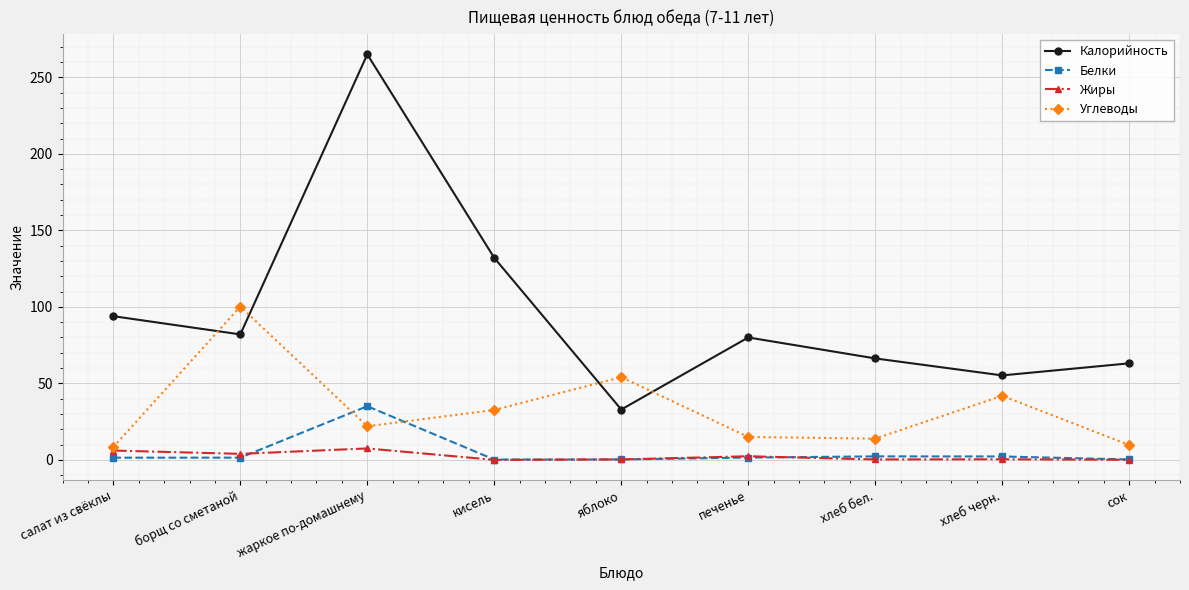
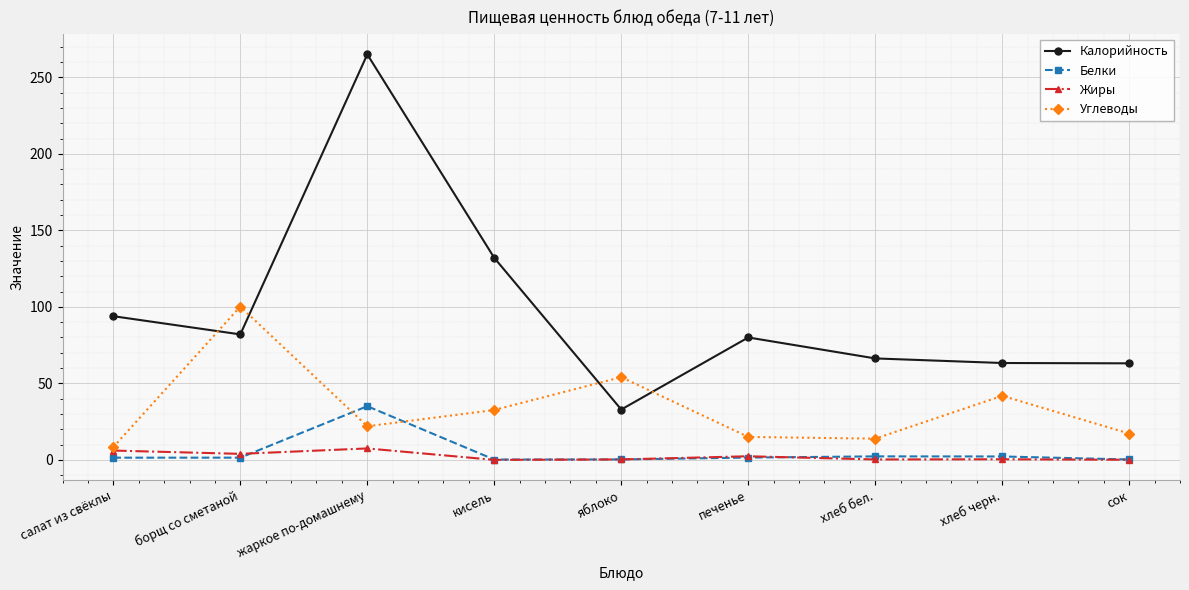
Калорийность, хлеб черн.: 55 -> 63
Углеводы, сок: 10 -> 17
